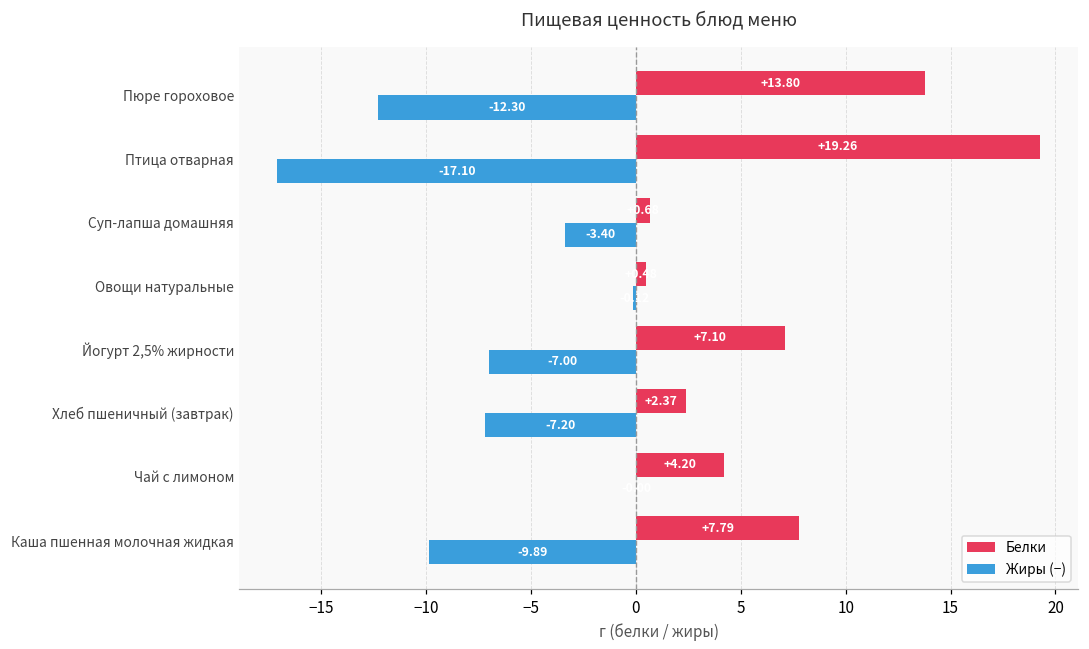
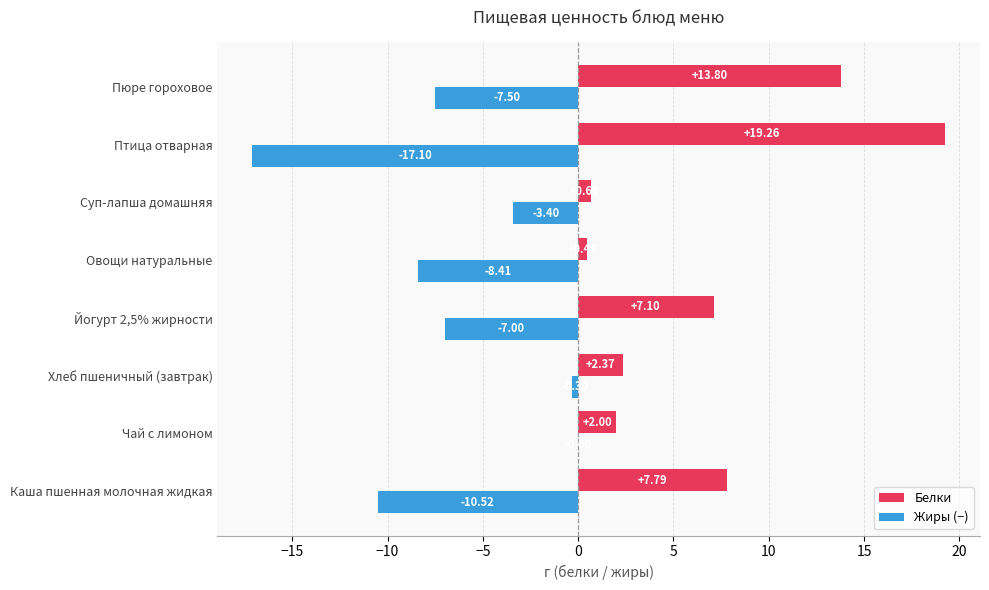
Жиры (−), Пюре гороховое: -12.30 -> -7.50
Жиры (−), Овощи натуральные: -0.1 -> -8.4
Жиры (−), Хлеб пшеничный (завтрак): -7.2 -> -0.3
Белки, Чай с лимоном: +4.20 -> +2.00
Жиры (−), Каша пшенная молочная жидкая: -9.89 -> -10.52
